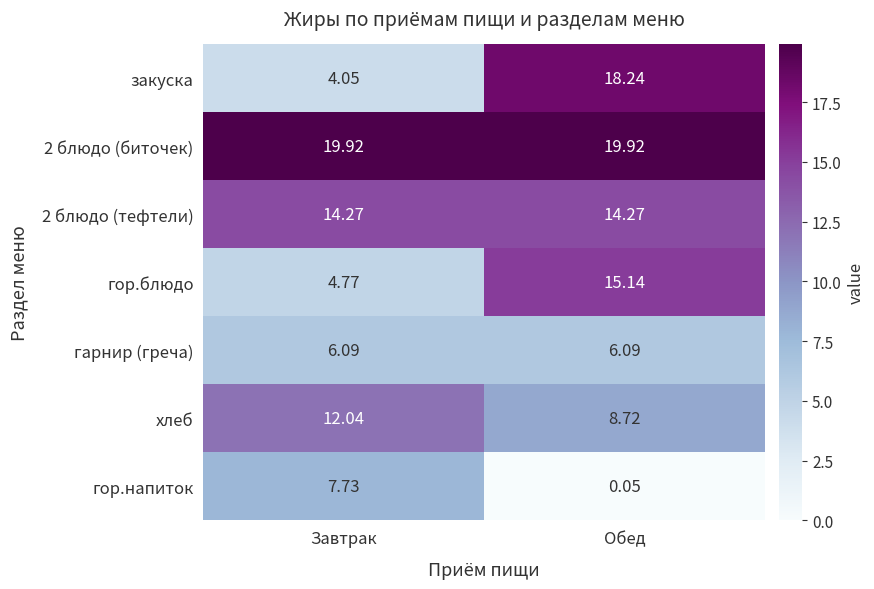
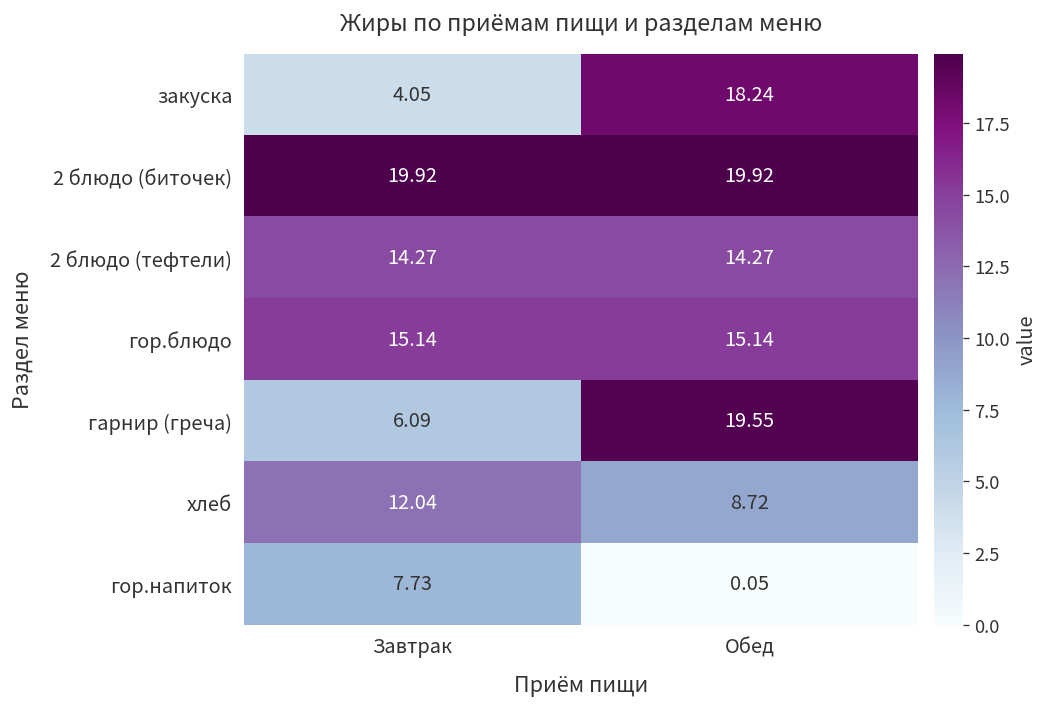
гор.блюдо, Завтрак: 4.77 -> 15.14
гарнир (греча), Обед: 6.09 -> 19.55
